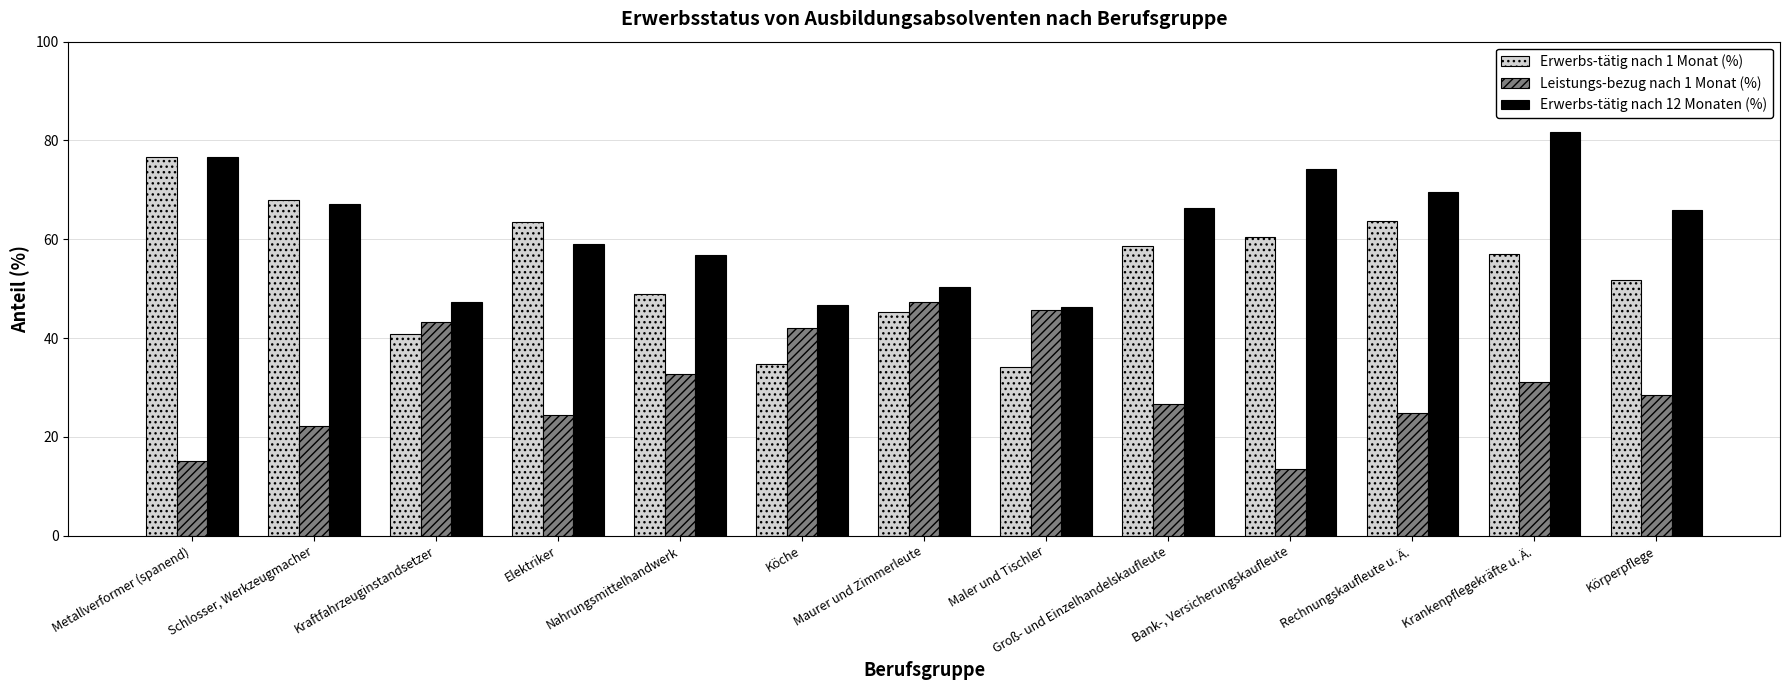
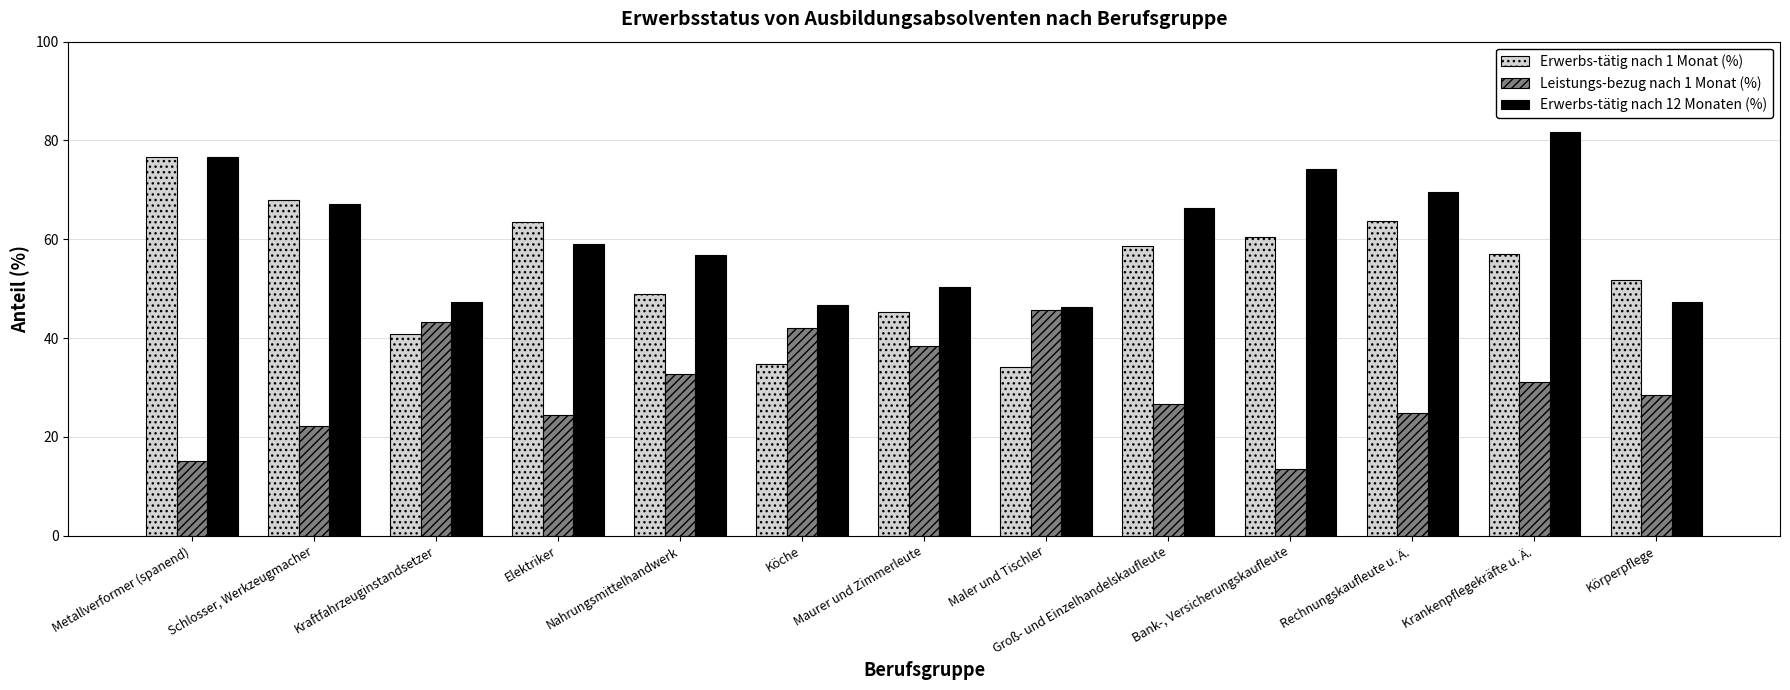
Leistungs-bezug nach 1 Monat (%), Maurer und Zimmerleute: 47 -> 38
Erwerbs-tätig nach 12 Monaten (%), Körperpflege: 66 -> 47
